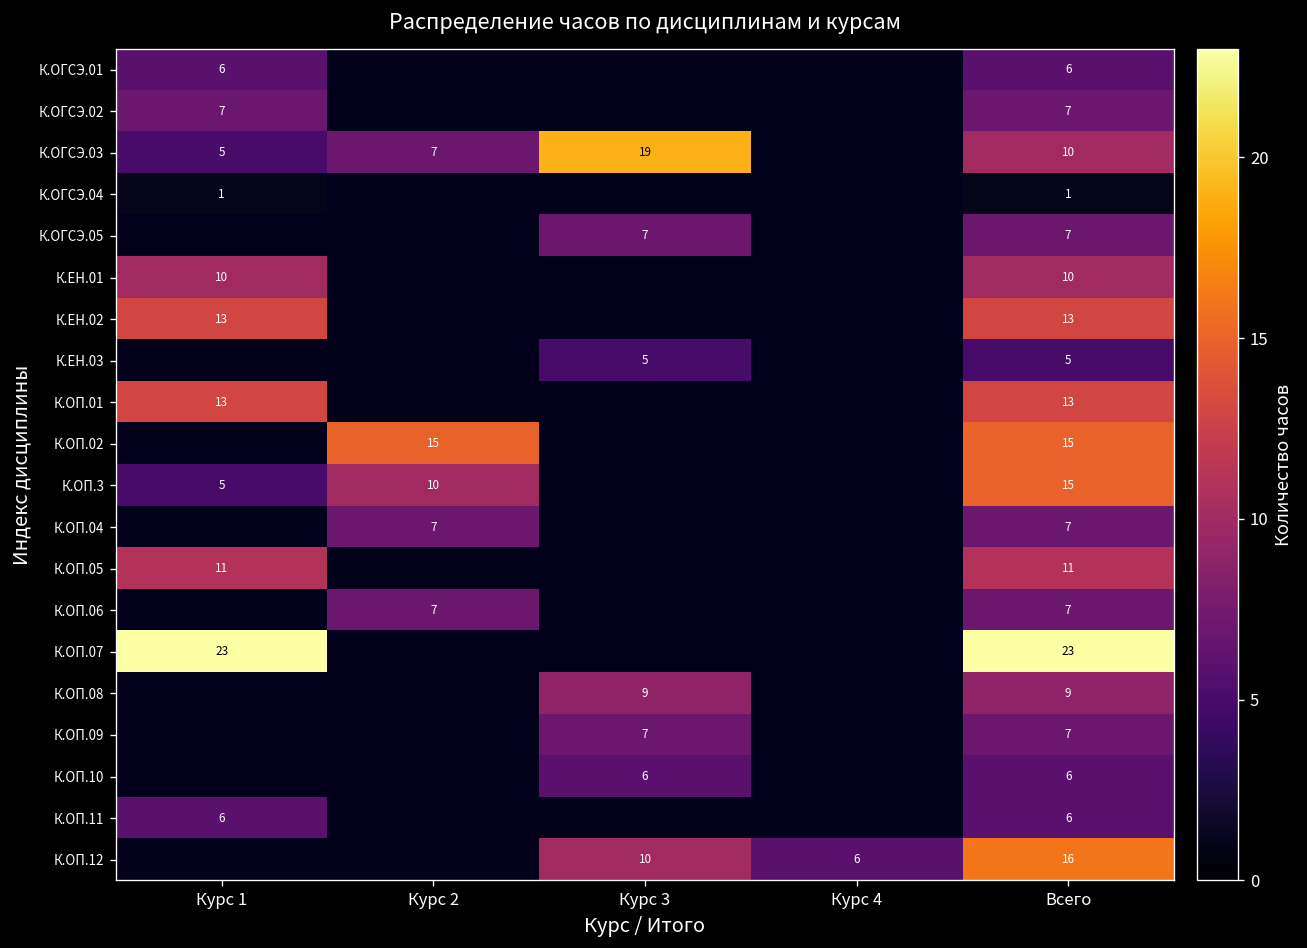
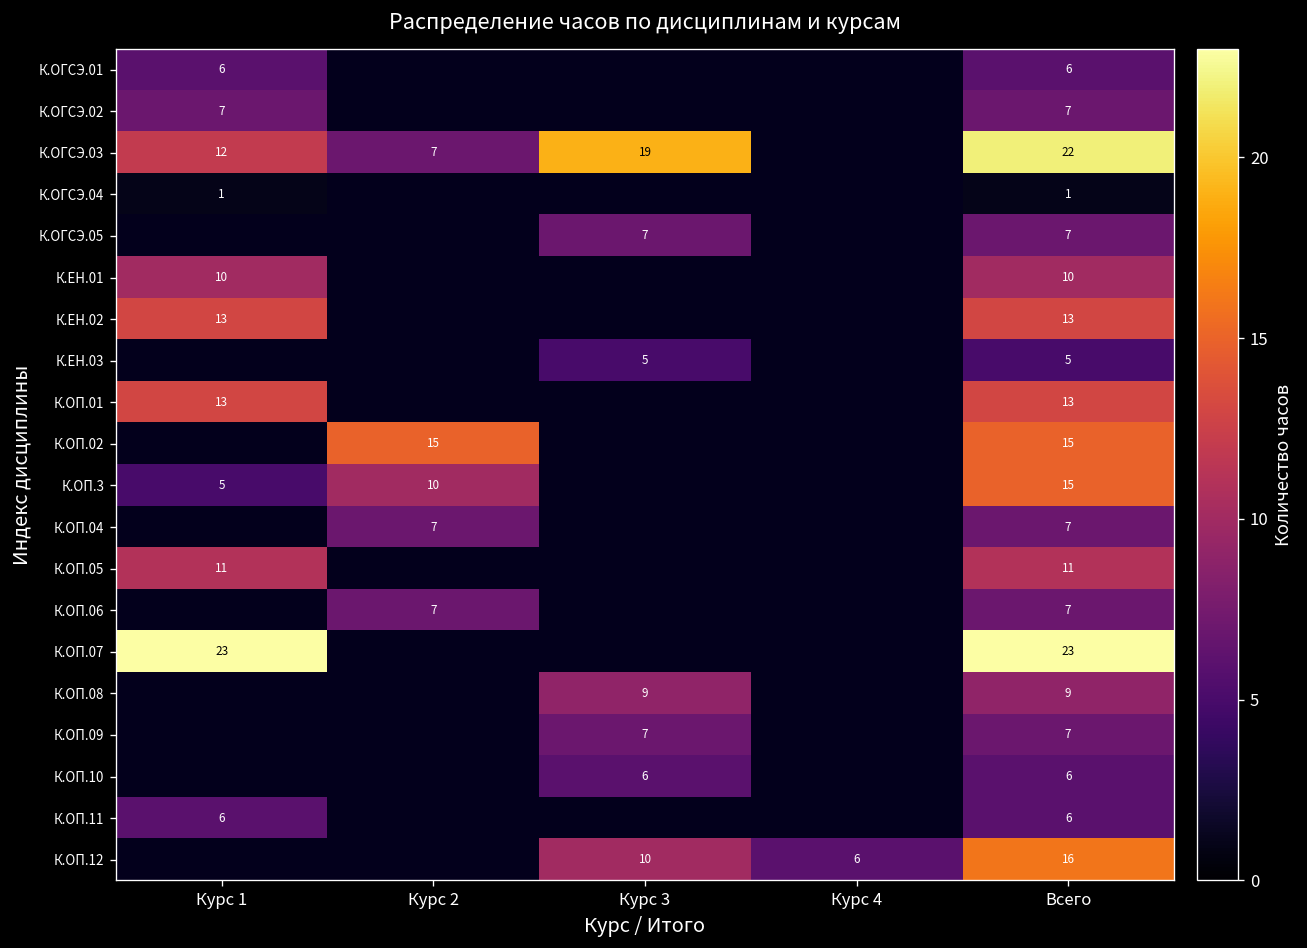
К.ОГСЭ.03, Курс 1: 5 -> 12
К.ОГСЭ.03, Всего: 10 -> 22
